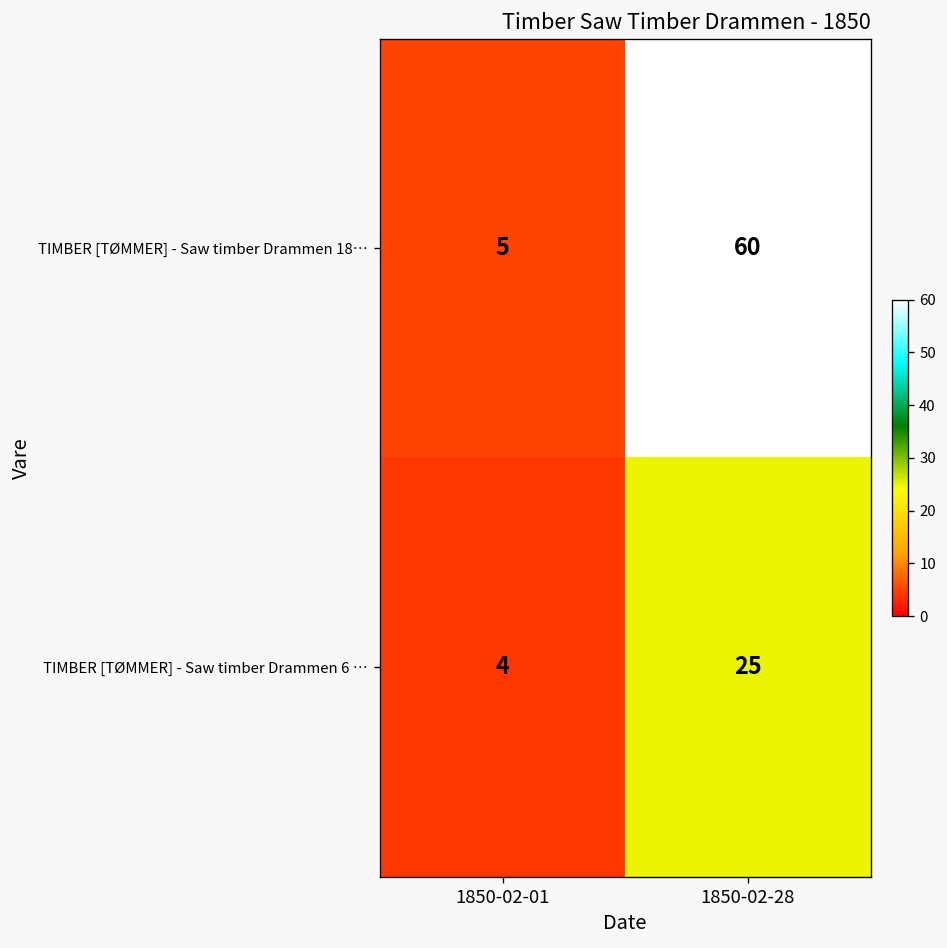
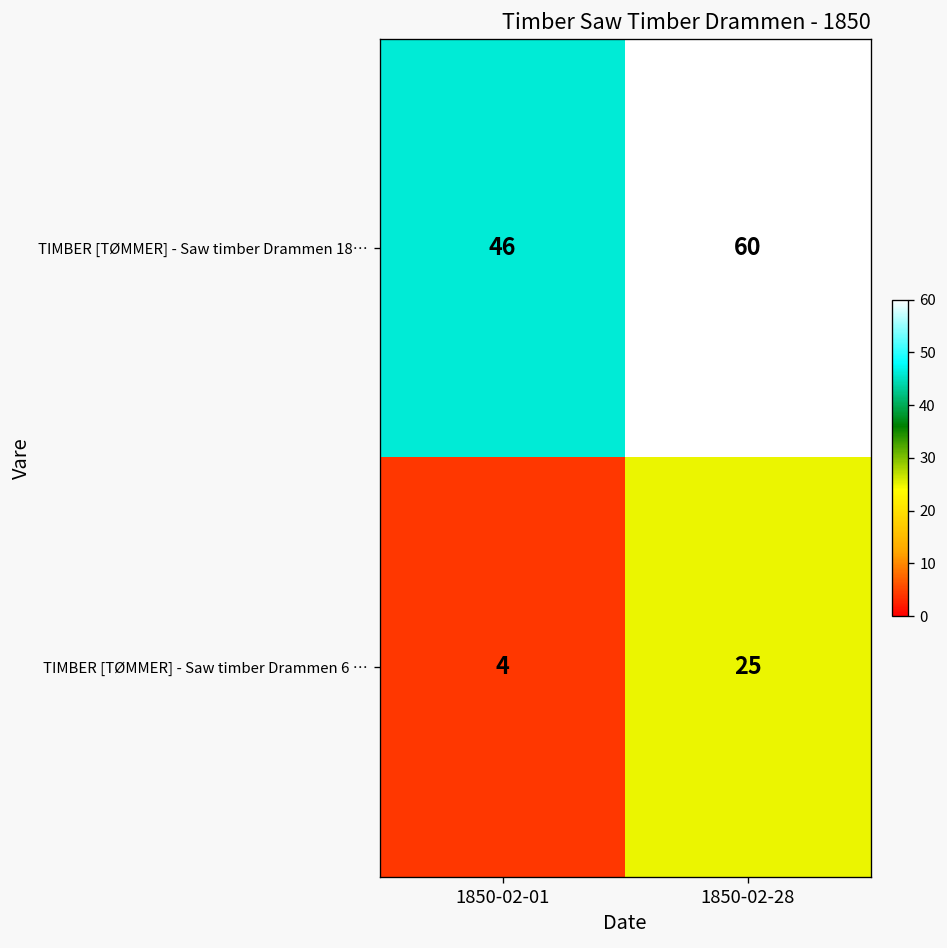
TIMBER [TØMMER] - Saw timber Drammen 18…, 1850-02-01: 5 -> 46
